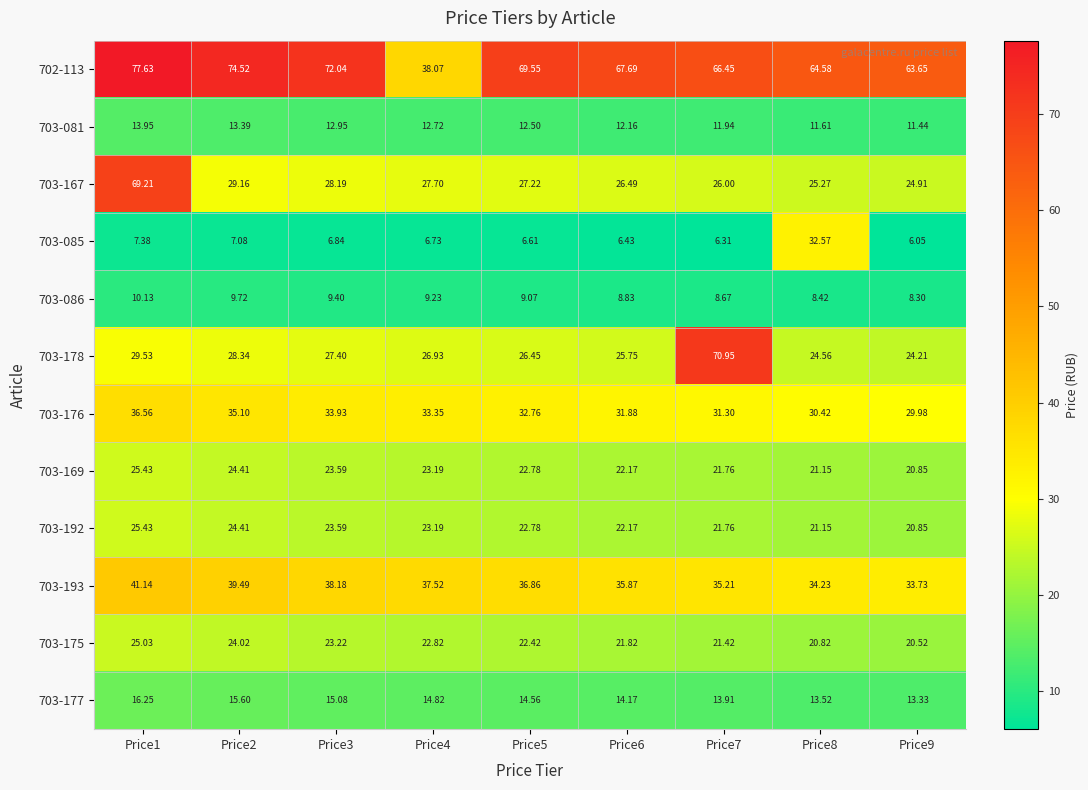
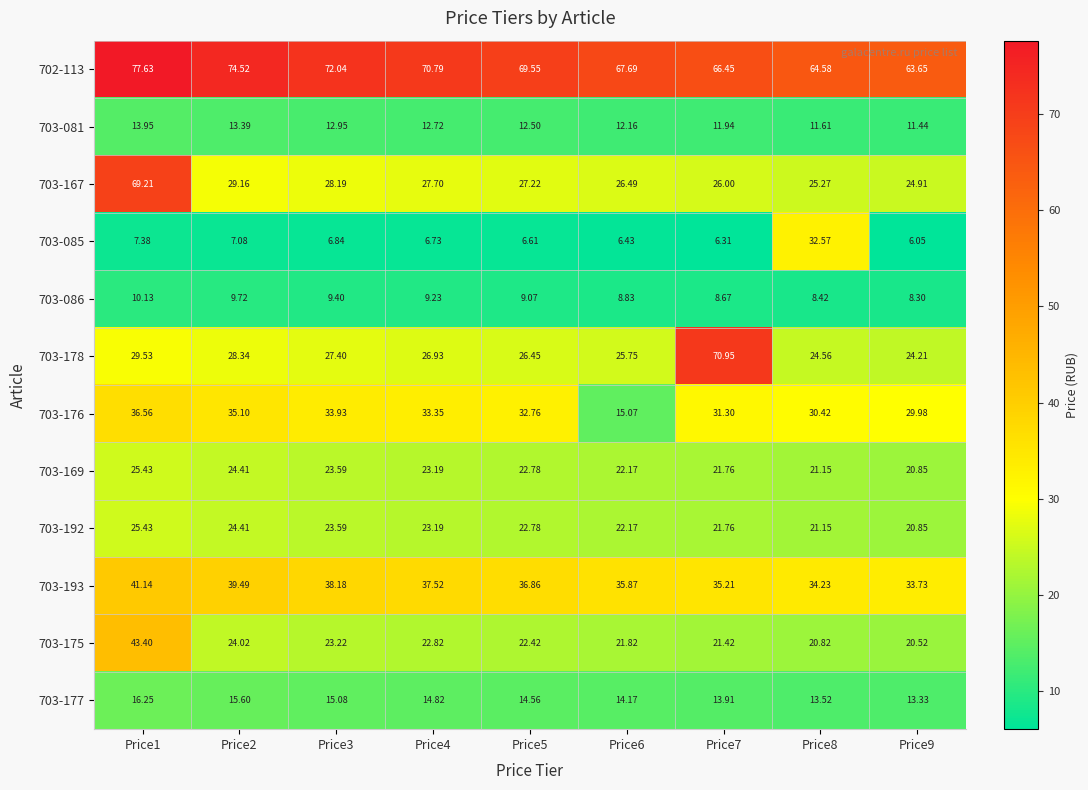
702-113, Price4: 38.07 -> 70.79
703-176, Price6: 31.88 -> 15.07
703-175, Price1: 25.03 -> 43.40
